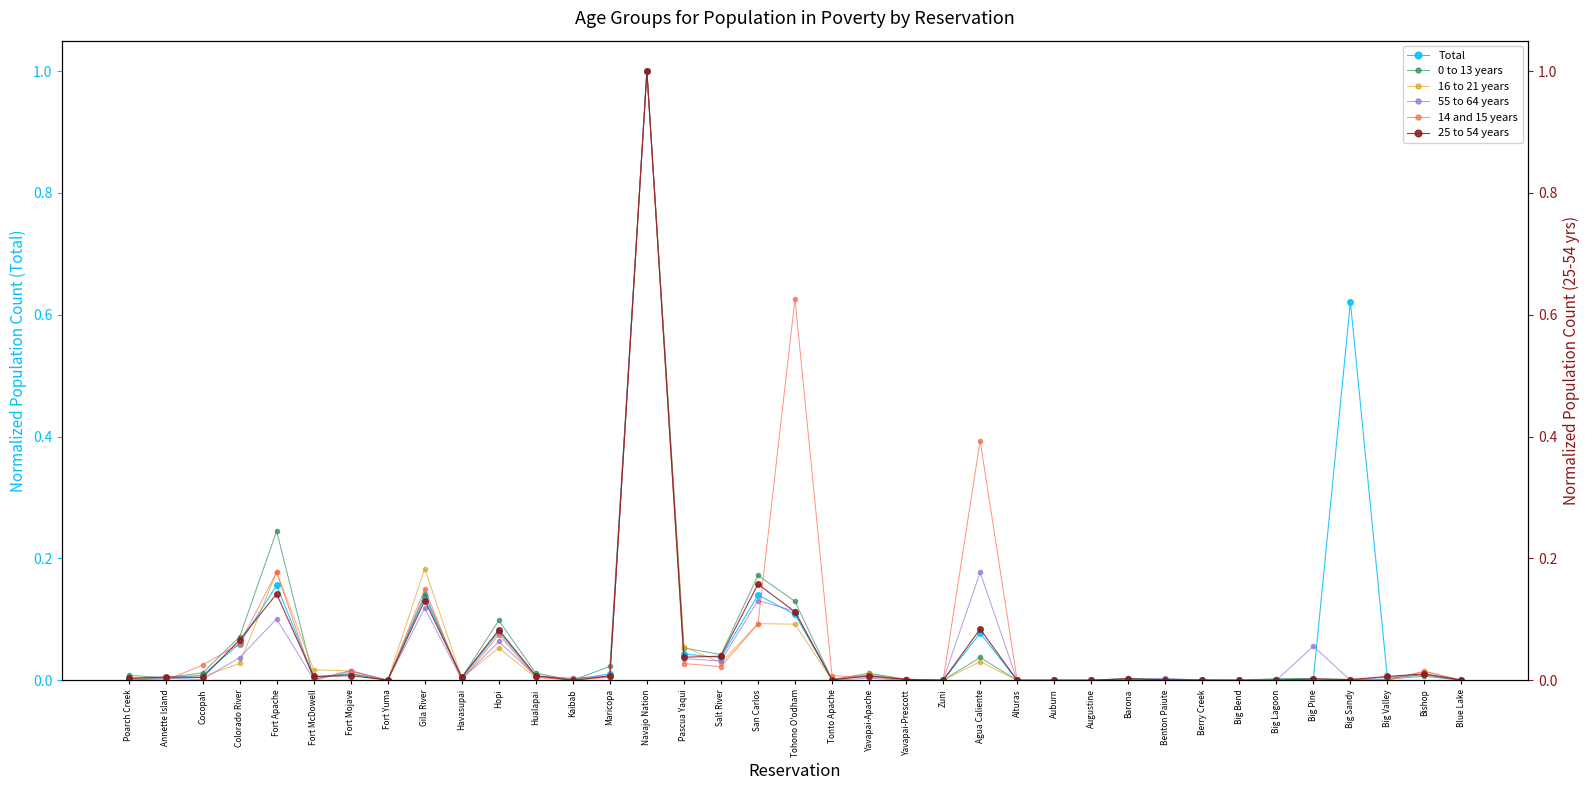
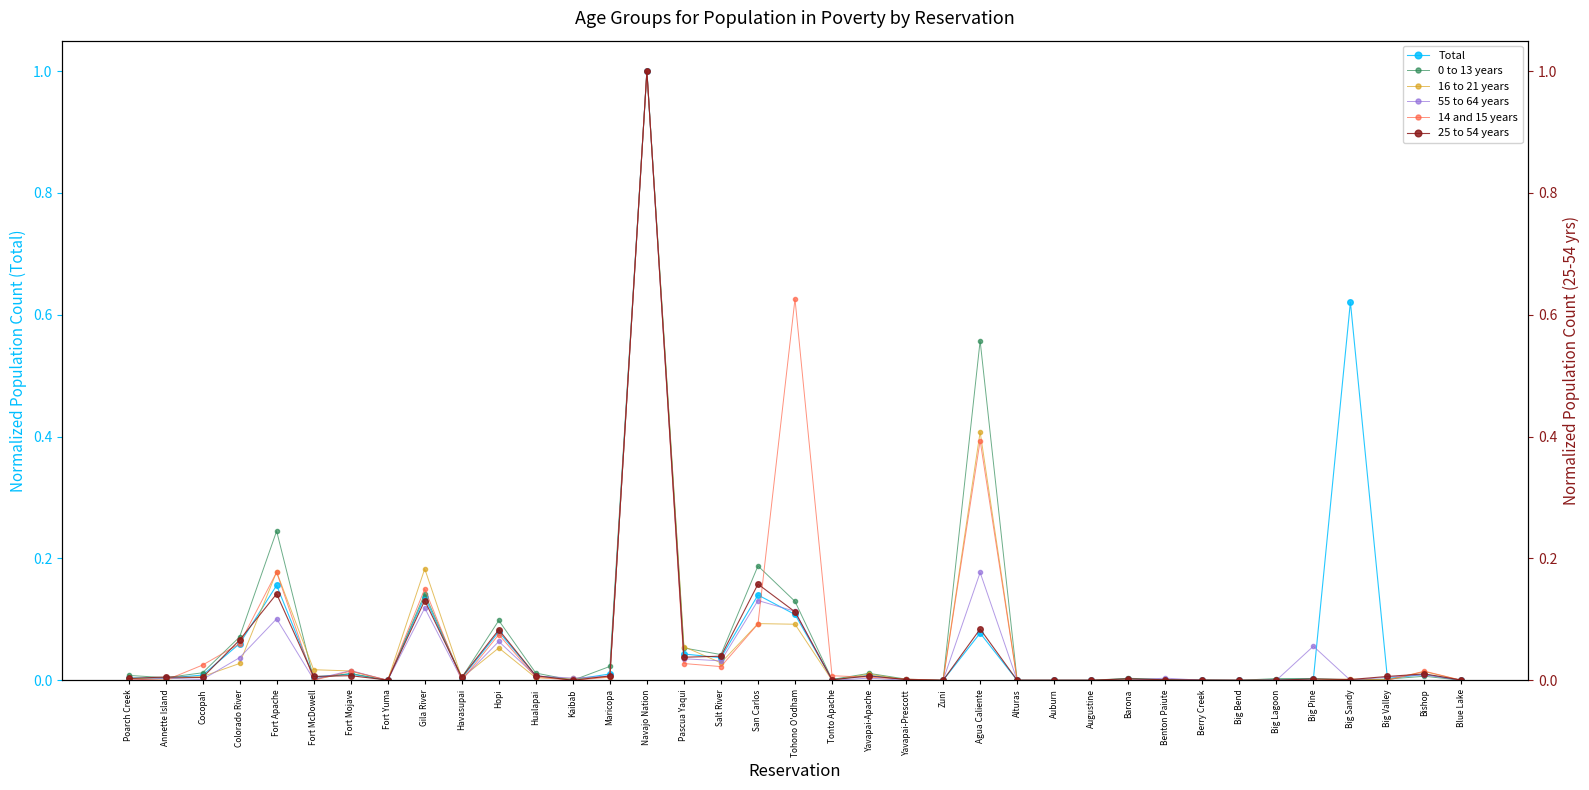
0 to 13 years, San Carlos: 0.17 -> 0.19
0 to 13 years, Agua Caliente: 0.04 -> 0.56
16 to 21 years, Agua Caliente: 0.03 -> 0.41
